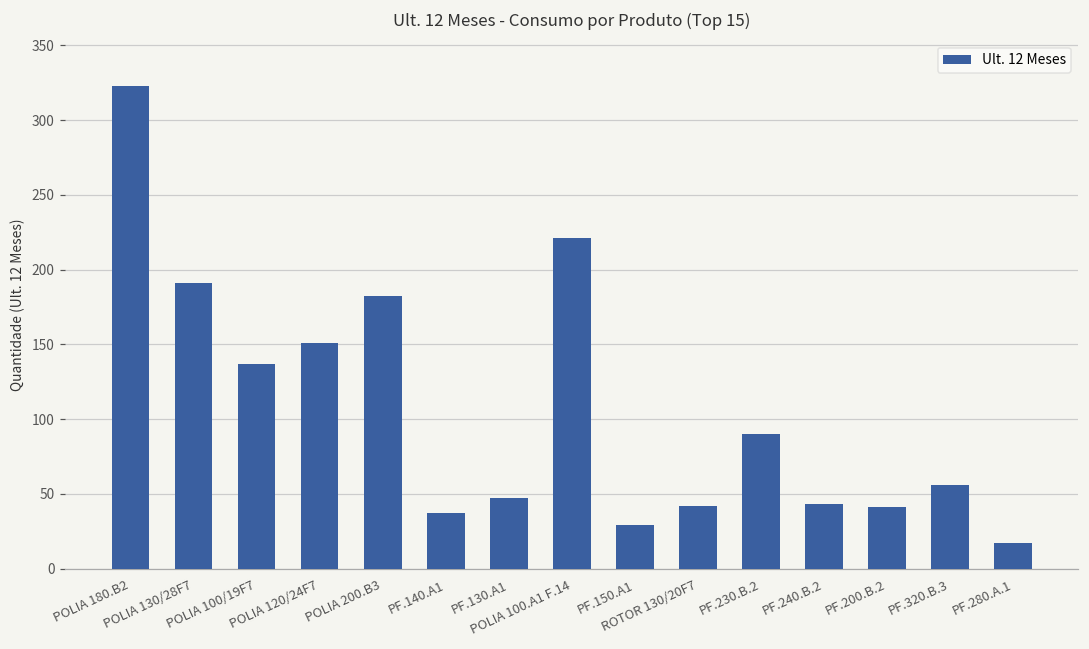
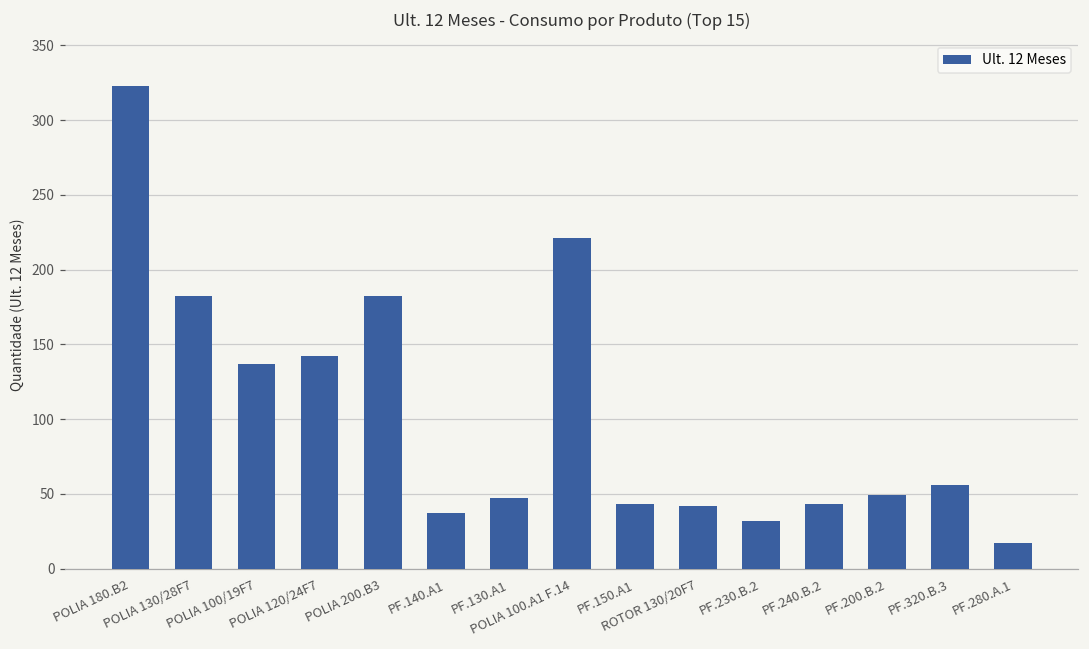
POLIA 130/28F7: 191 -> 182
POLIA 120/24F7: 151 -> 142
PF.150.A1: 29 -> 43
PF.230.B.2: 90 -> 32
PF.200.B.2: 41 -> 49
